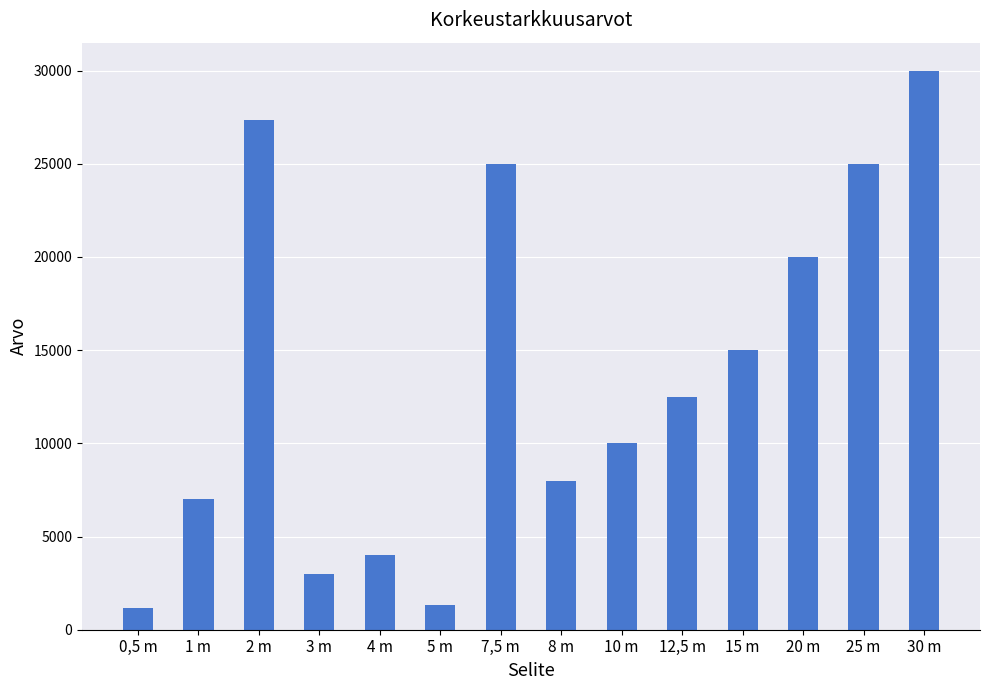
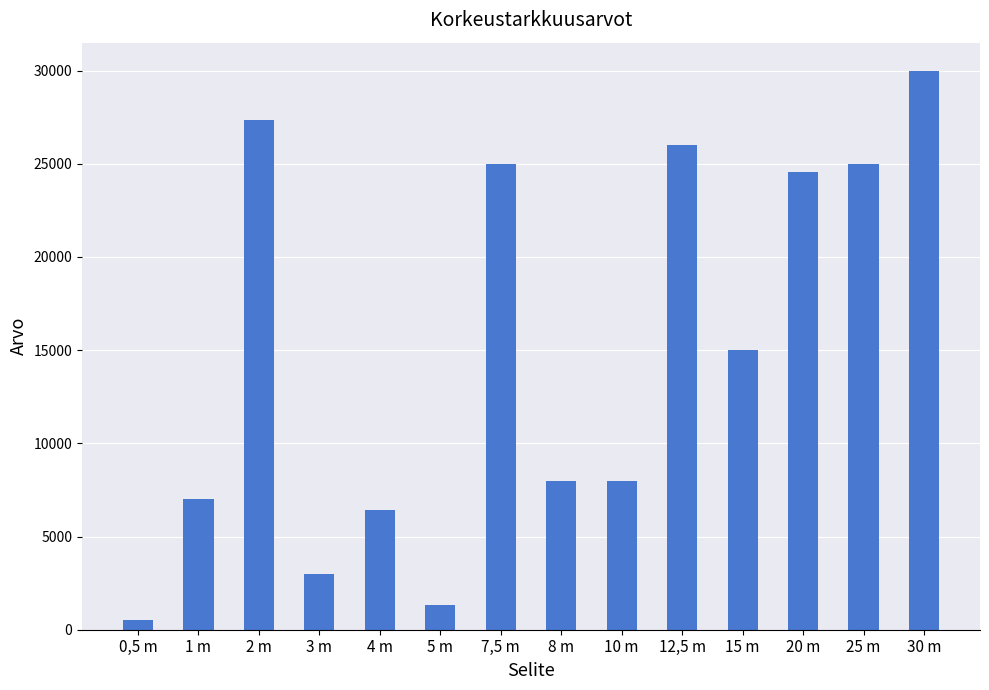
0,5 m: 1200 -> 500
4 m: 4000 -> 6400
10 m: 10000 -> 8000
12,5 m: 12500 -> 26000
20 m: 20000 -> 24500
